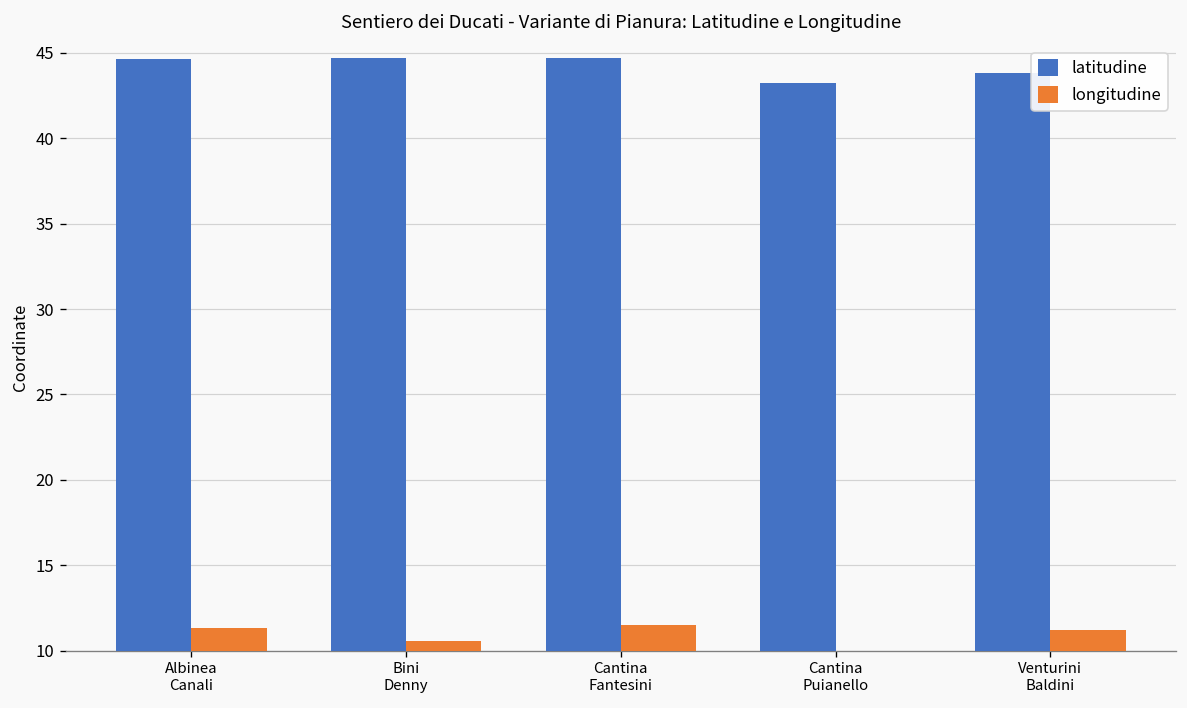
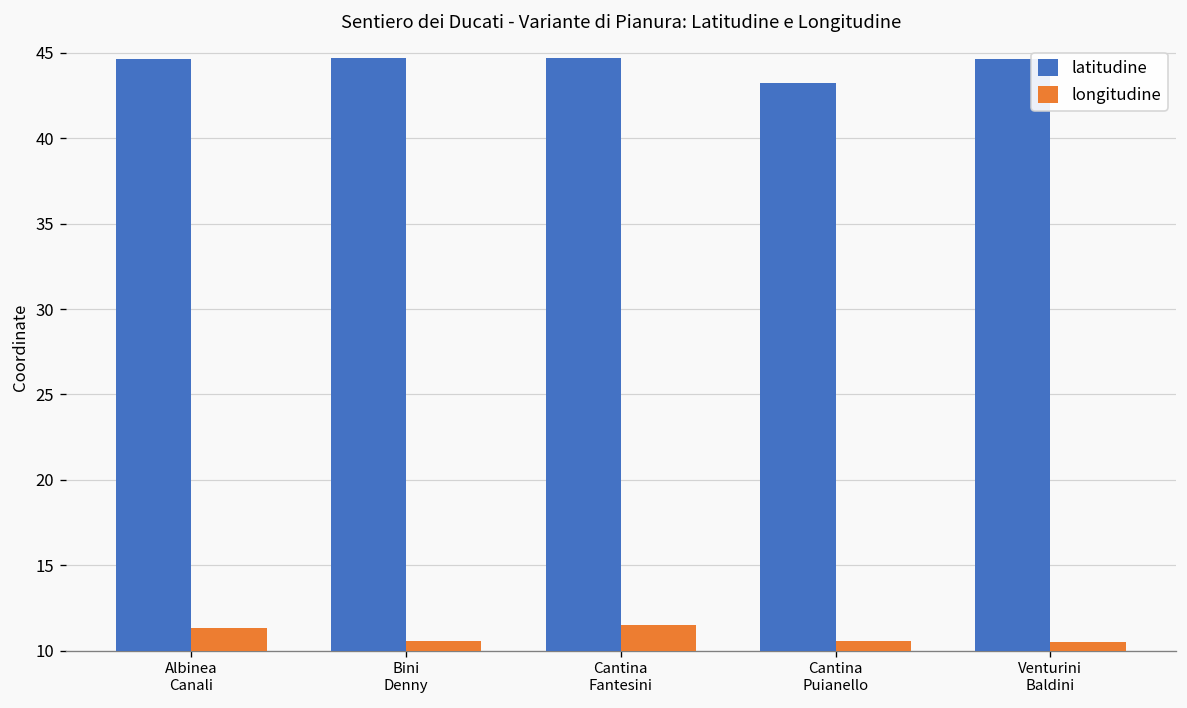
longitudine, Cantina Puianello: 9.9 -> 10.6
latitudine, Venturini Baldini: 43.8 -> 44.6
longitudine, Venturini Baldini: 11.2 -> 10.5
